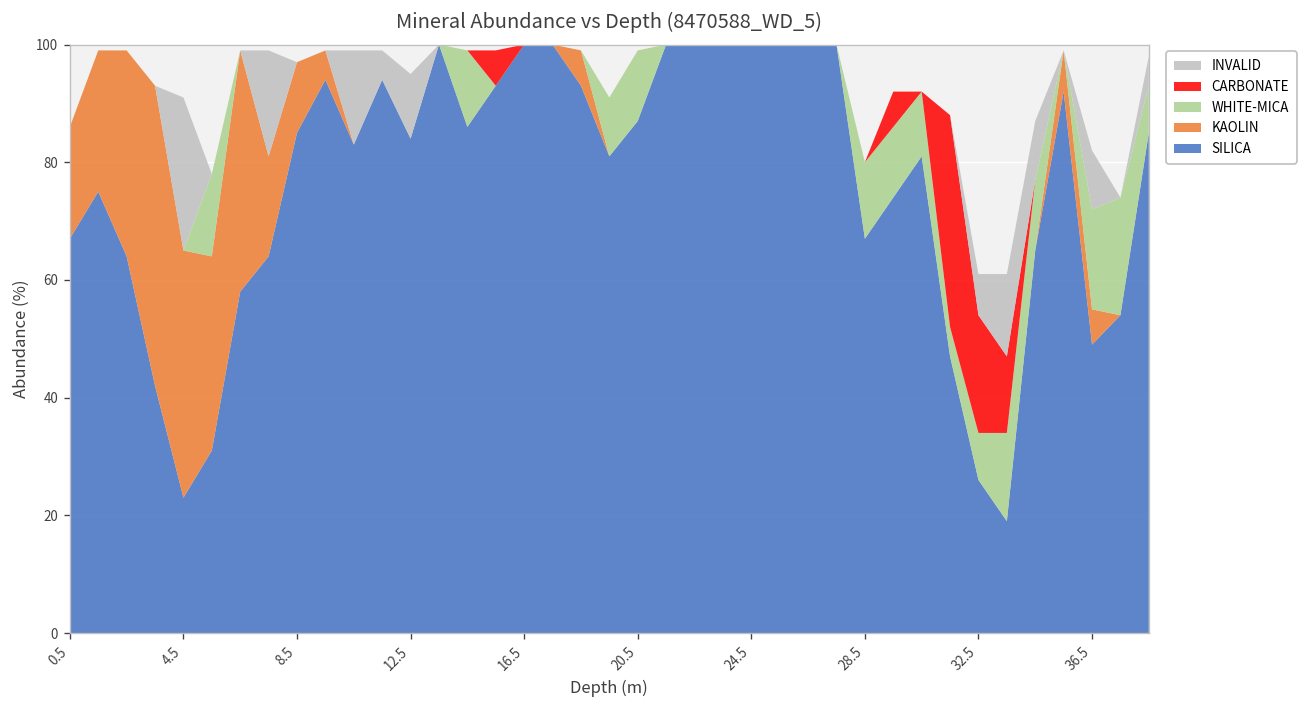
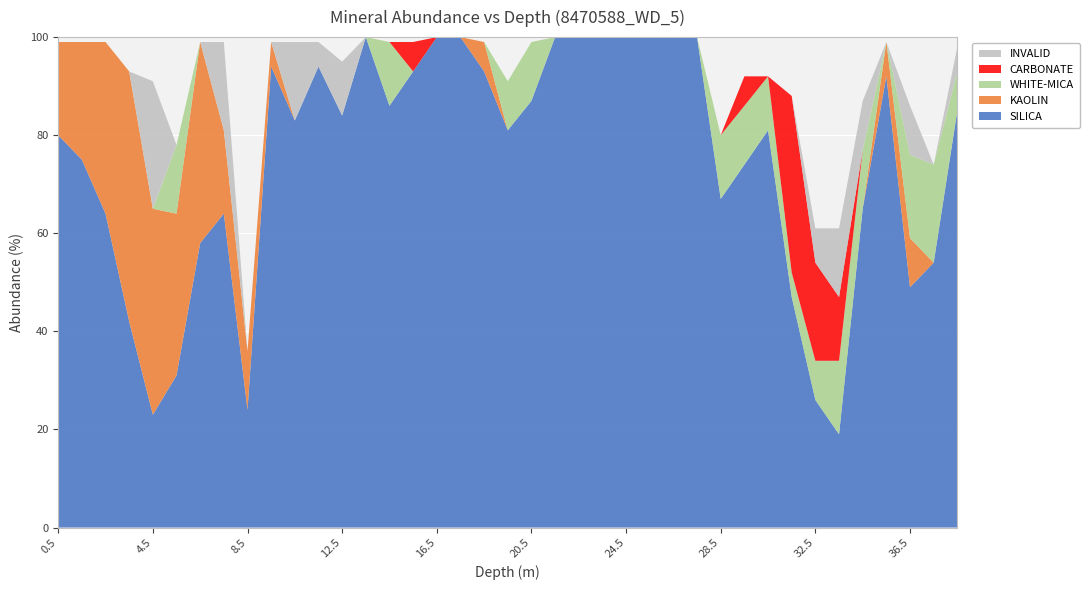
SILICA, 0.5: 67 -> 80
SILICA, 8.5: 85 -> 24
KAOLIN, 36.5: 6 -> 10
